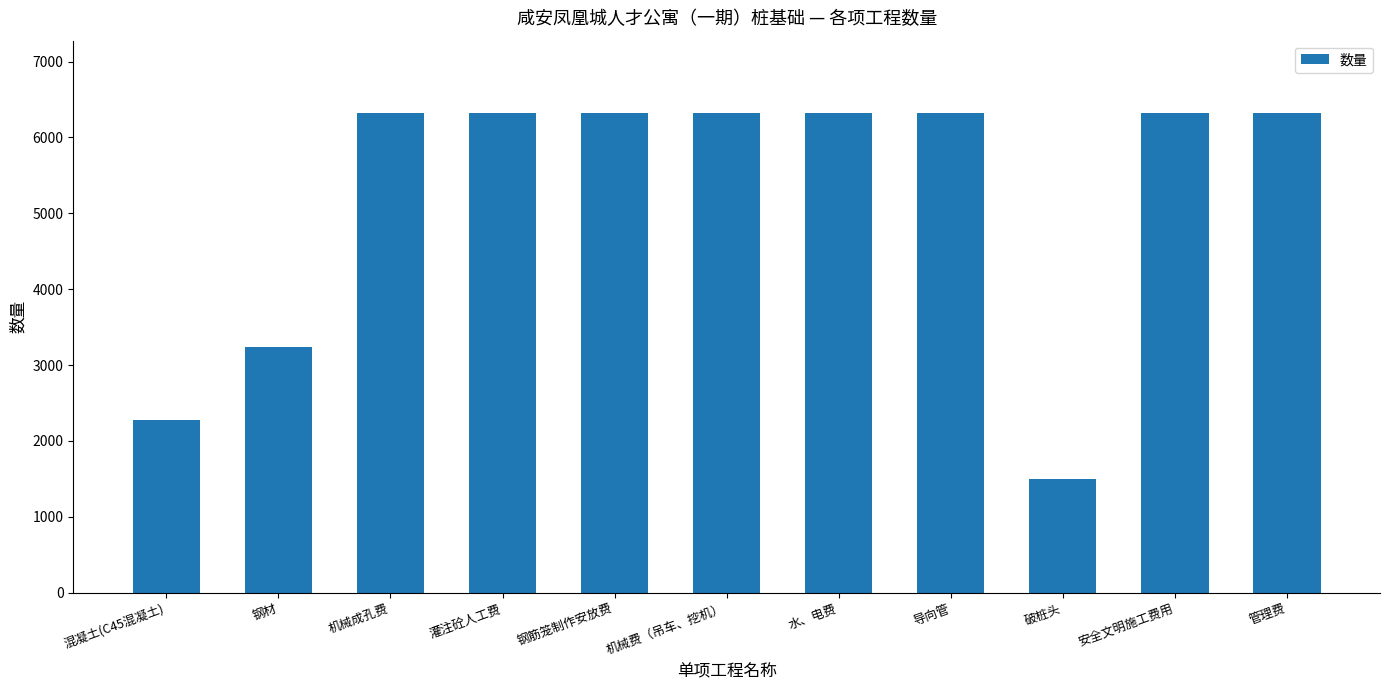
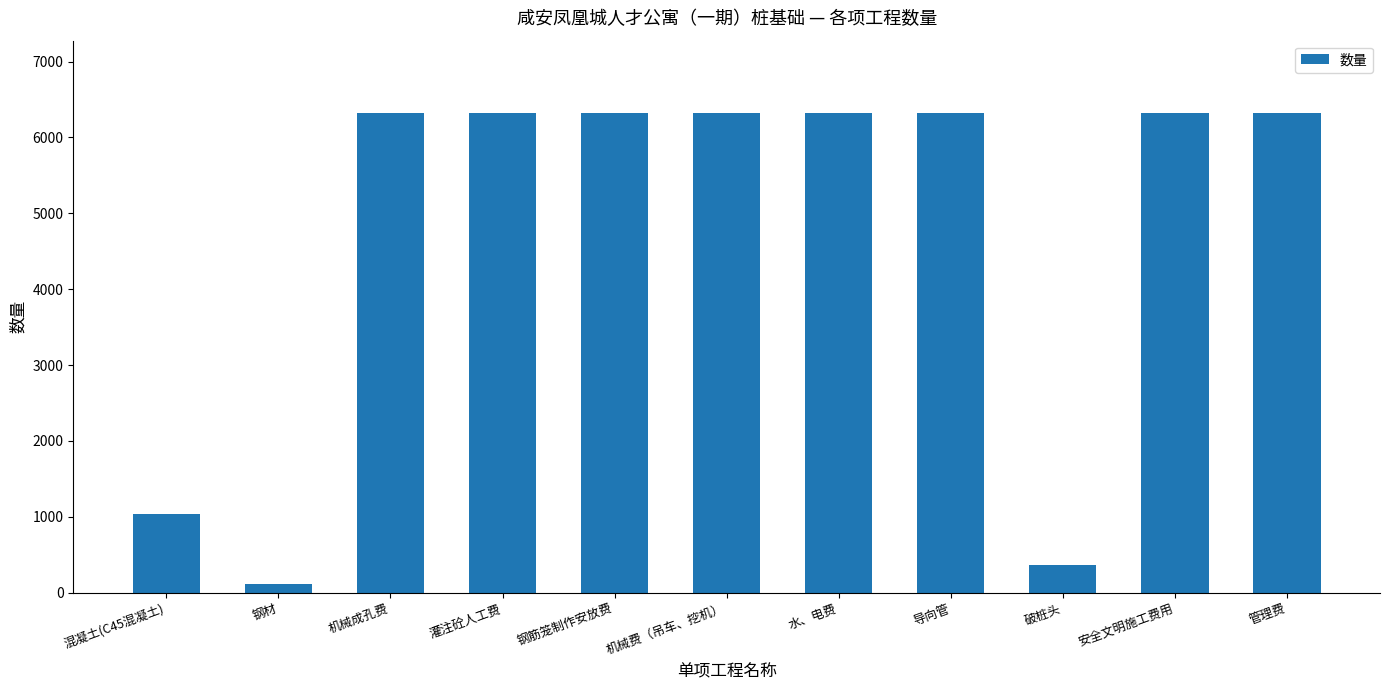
混凝土(C45混凝土): 2300 -> 1000
钢材: 3200 -> 100
破桩头: 1500 -> 400
